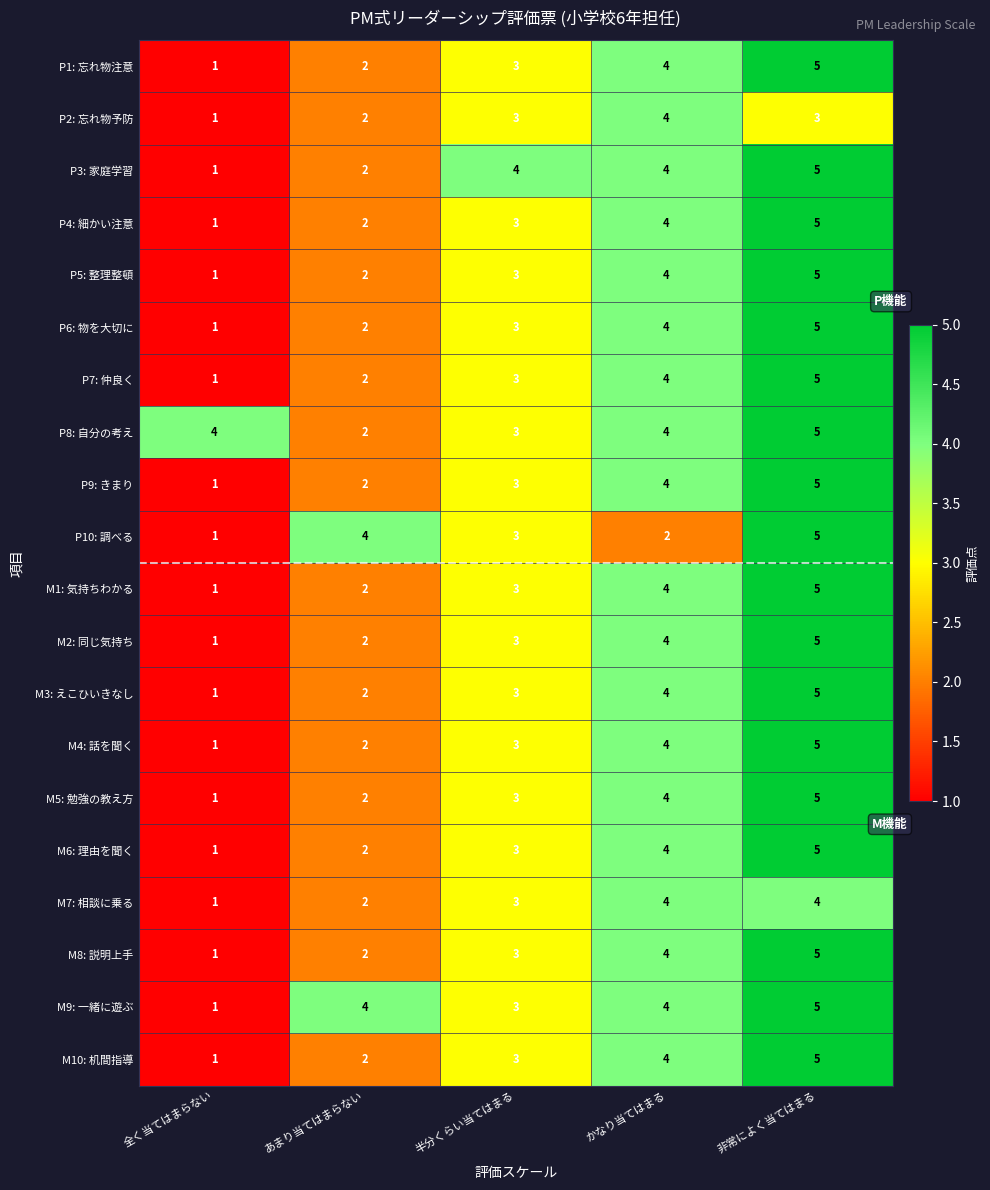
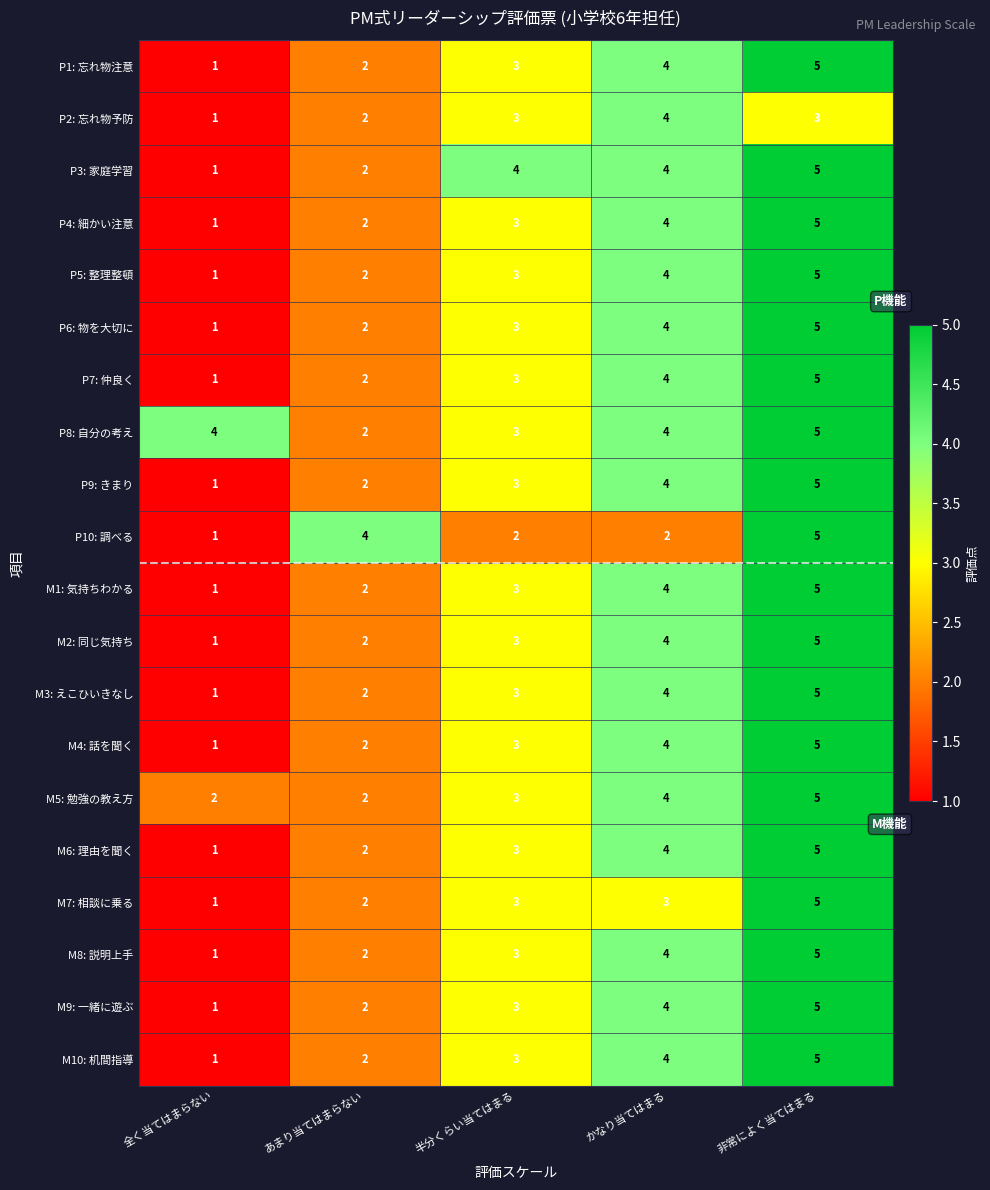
P10: 調べる, 半分くらい当てはまる: 3 -> 2
M5: 勉強の教え方, 全く当てはまらない: 1 -> 2
M7: 相談に乗る, かなり当てはまる: 4 -> 3
M7: 相談に乗る, 非常によく当てはまる: 4 -> 5
M9: 一緒に遊ぶ, あまり当てはまらない: 4 -> 2
